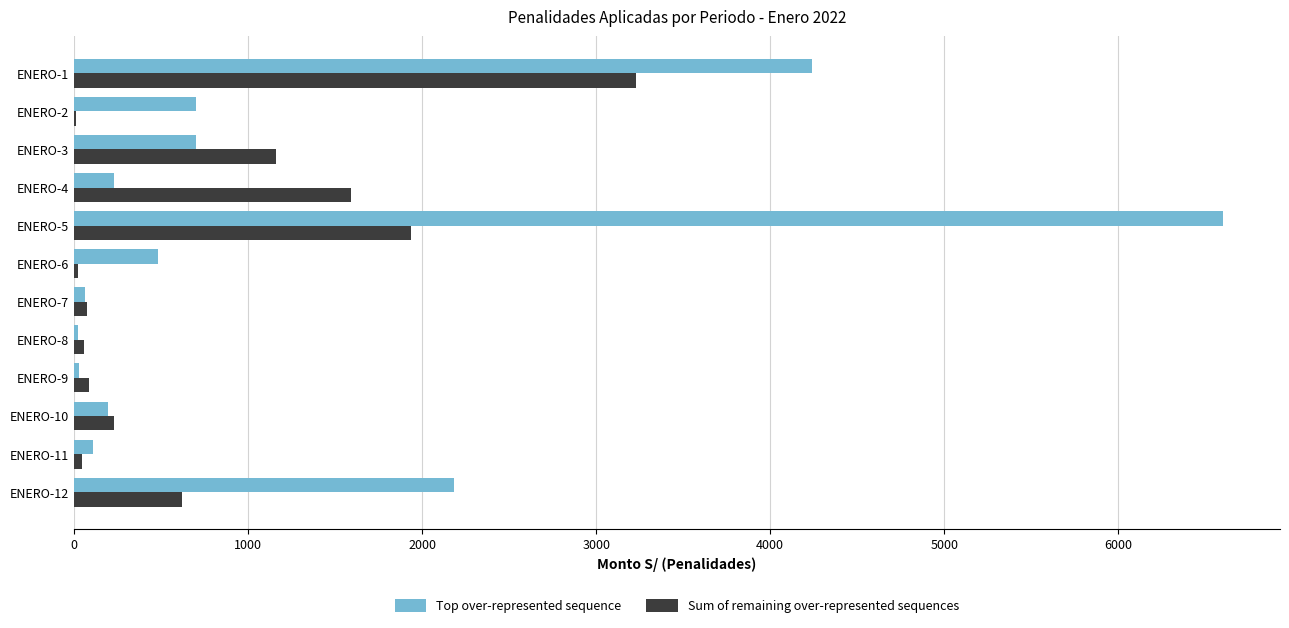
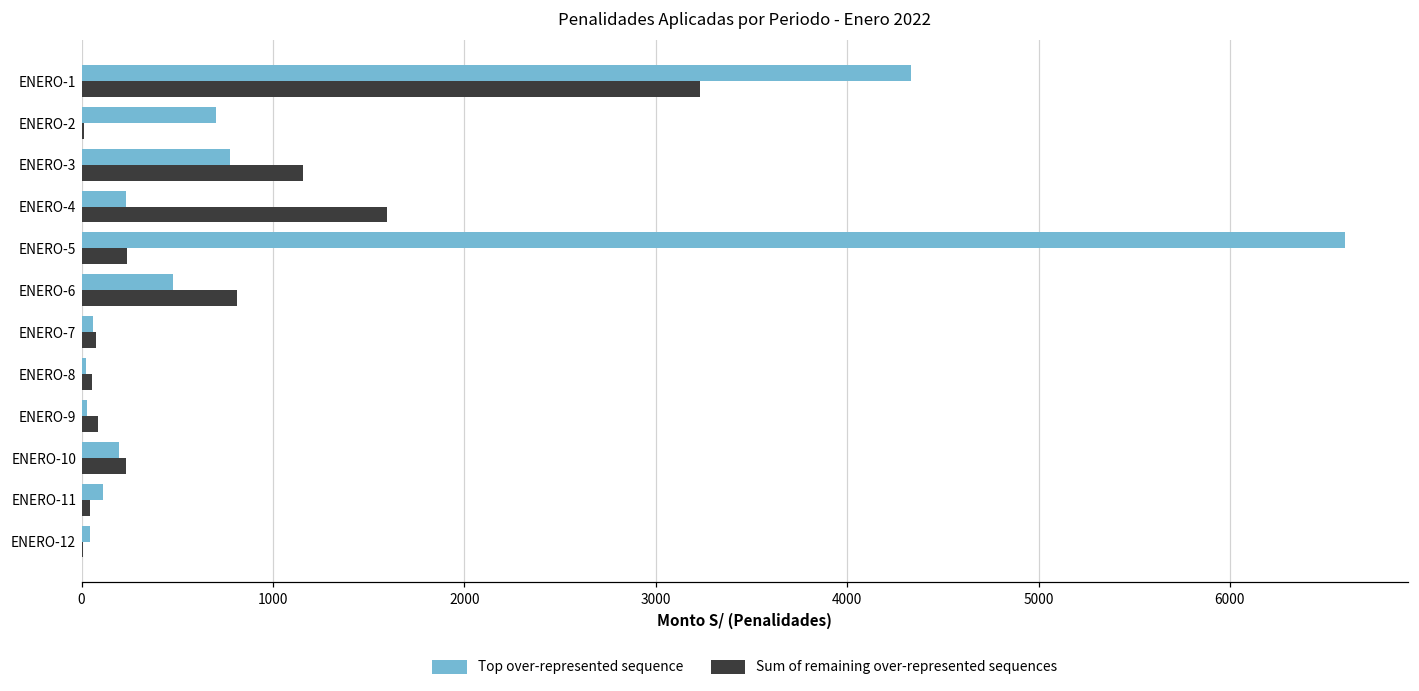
Top over-represented sequence, ENERO-1: 4240 -> 4330
Top over-represented sequence, ENERO-3: 700 -> 780
Sum of remaining over-represented sequences, ENERO-5: 1940 -> 240
Sum of remaining over-represented sequences, ENERO-6: 20 -> 810
Top over-represented sequence, ENERO-12: 2180 -> 40
Sum of remaining over-represented sequences, ENERO-12: 620 -> 10
